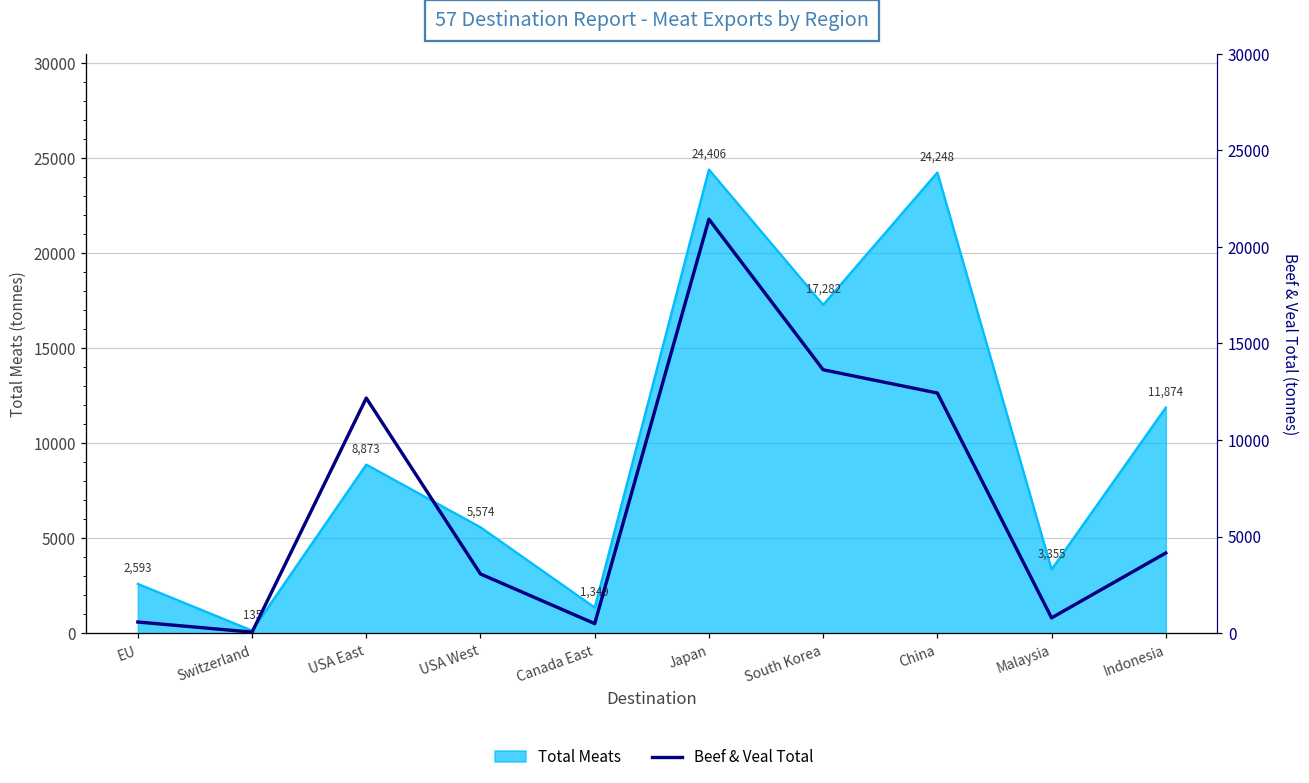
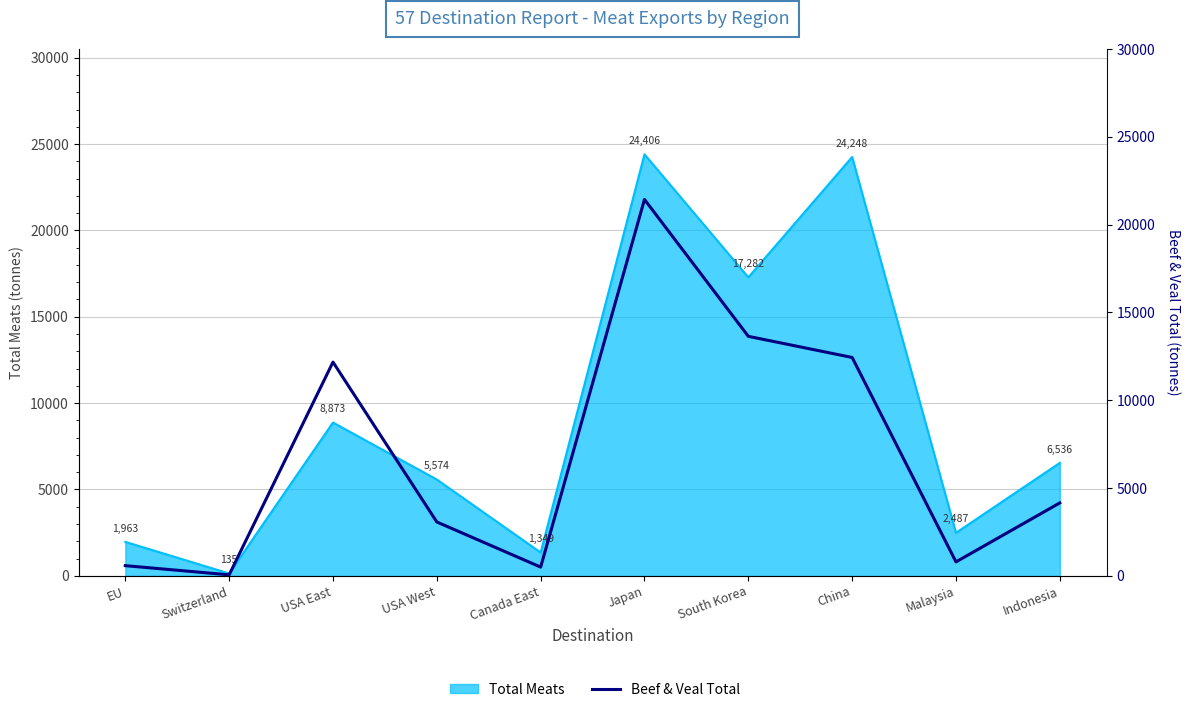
Total Meats, EU: 2,593 -> 1,963
Total Meats, Malaysia: 3,355 -> 2,487
Total Meats, Indonesia: 11,874 -> 6,536
